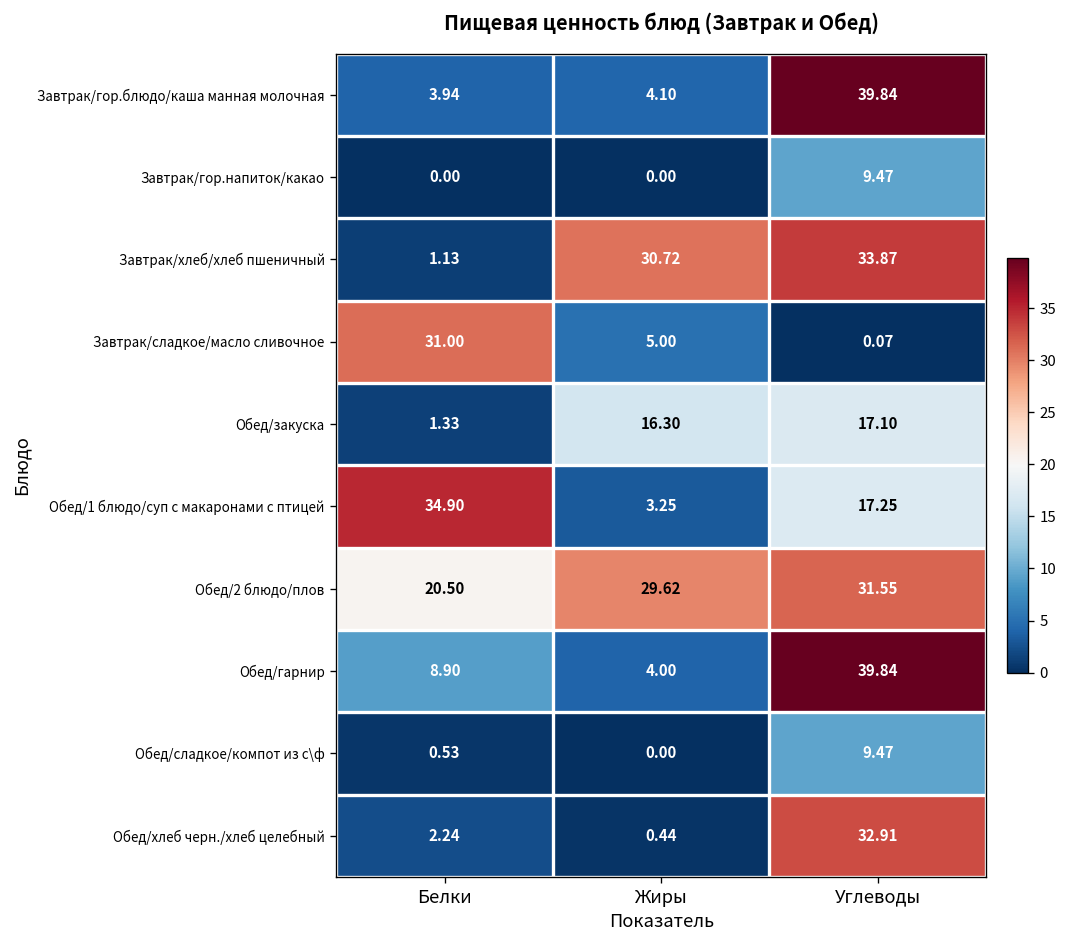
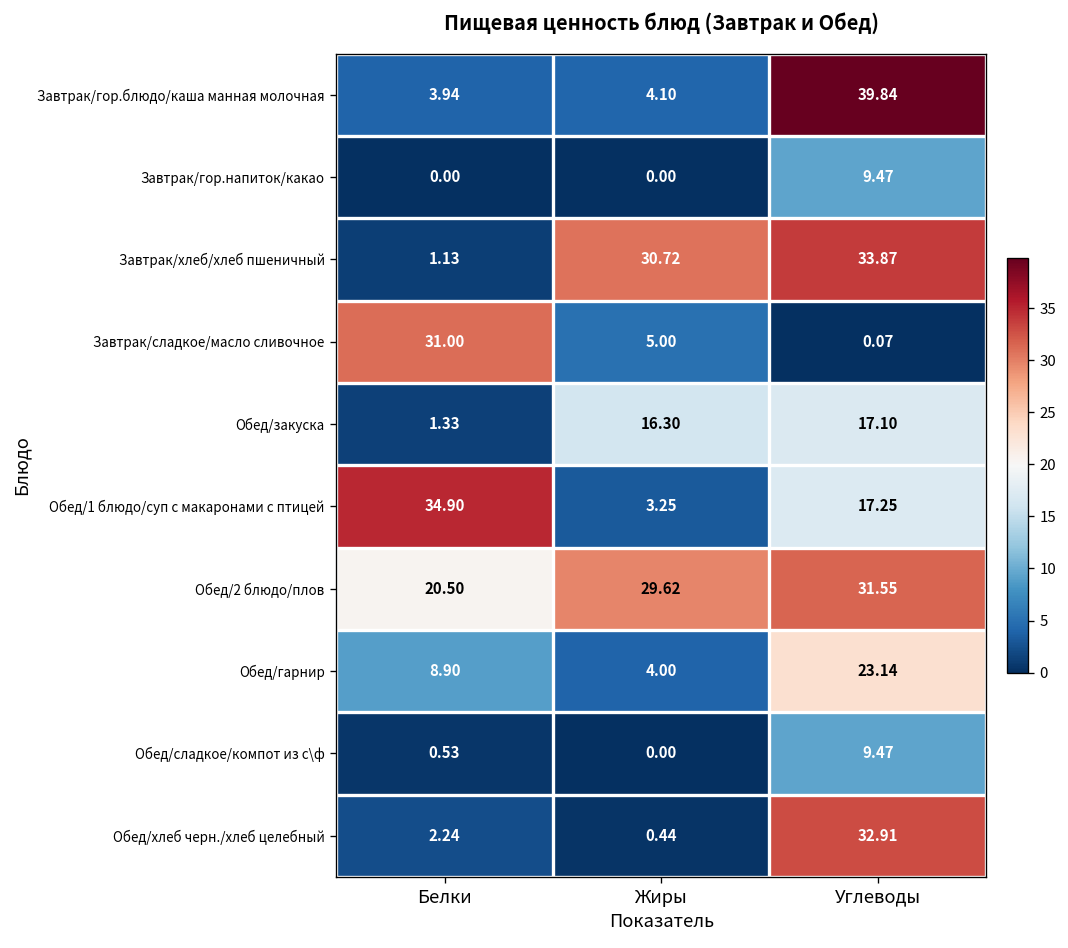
Обед/гарнир, Углеводы: 39.84 -> 23.14
